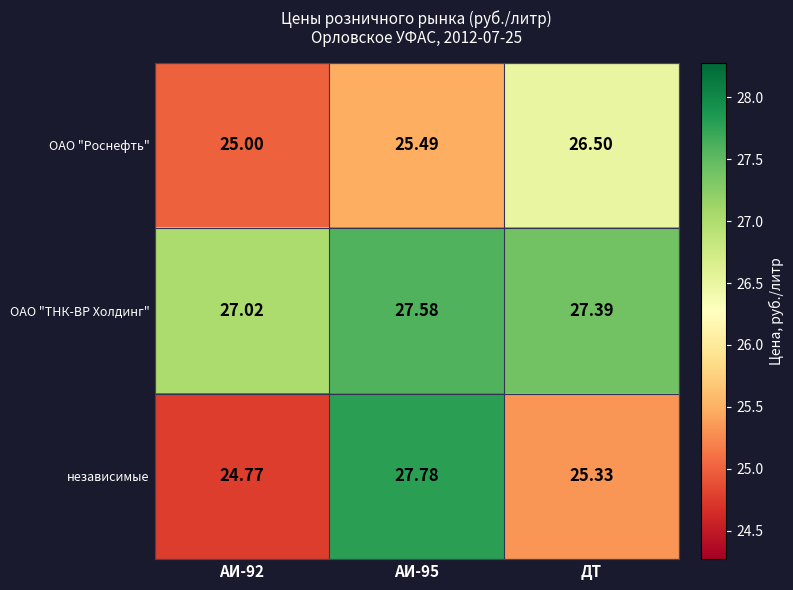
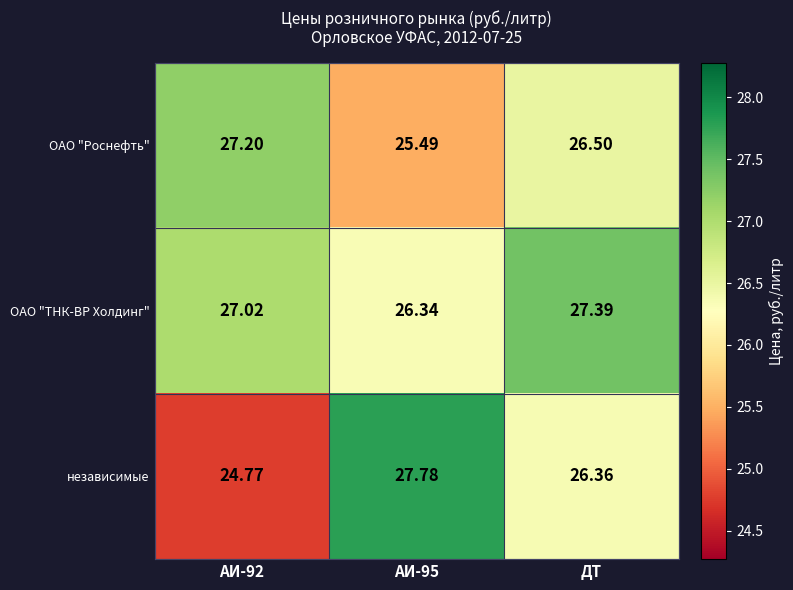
ОАО "Роснефть", АИ-92: 25.00 -> 27.20
ОАО "ТНК-ВР Холдинг", АИ-95: 27.58 -> 26.34
независимые, ДТ: 25.33 -> 26.36
